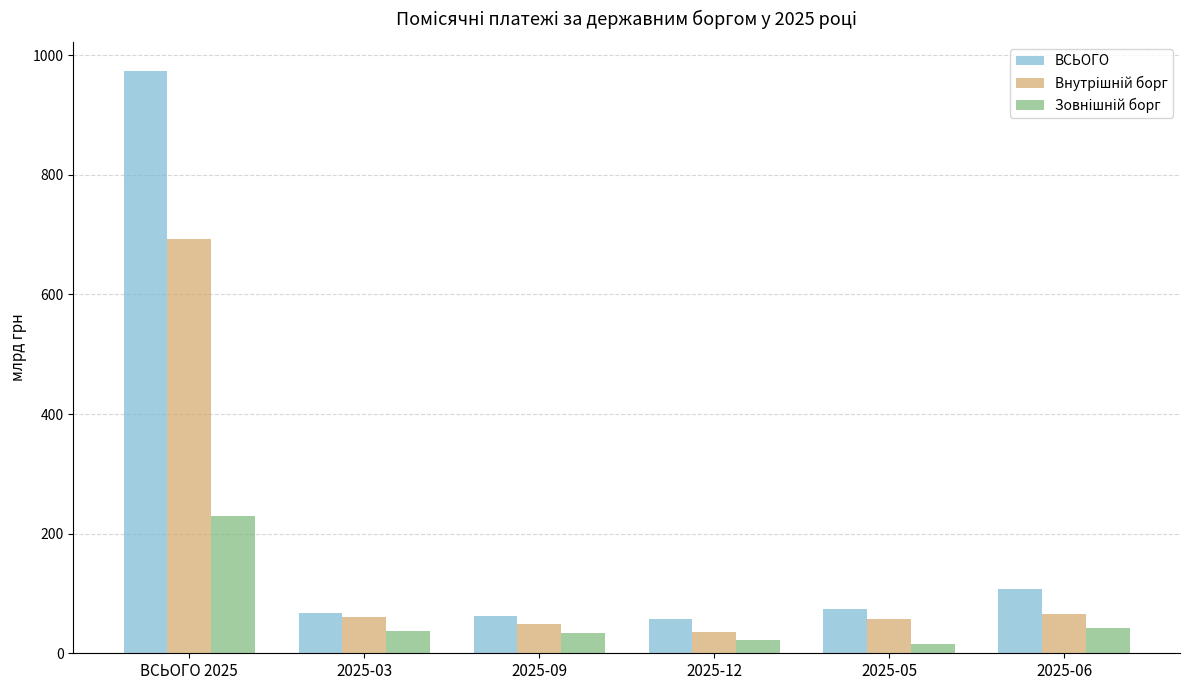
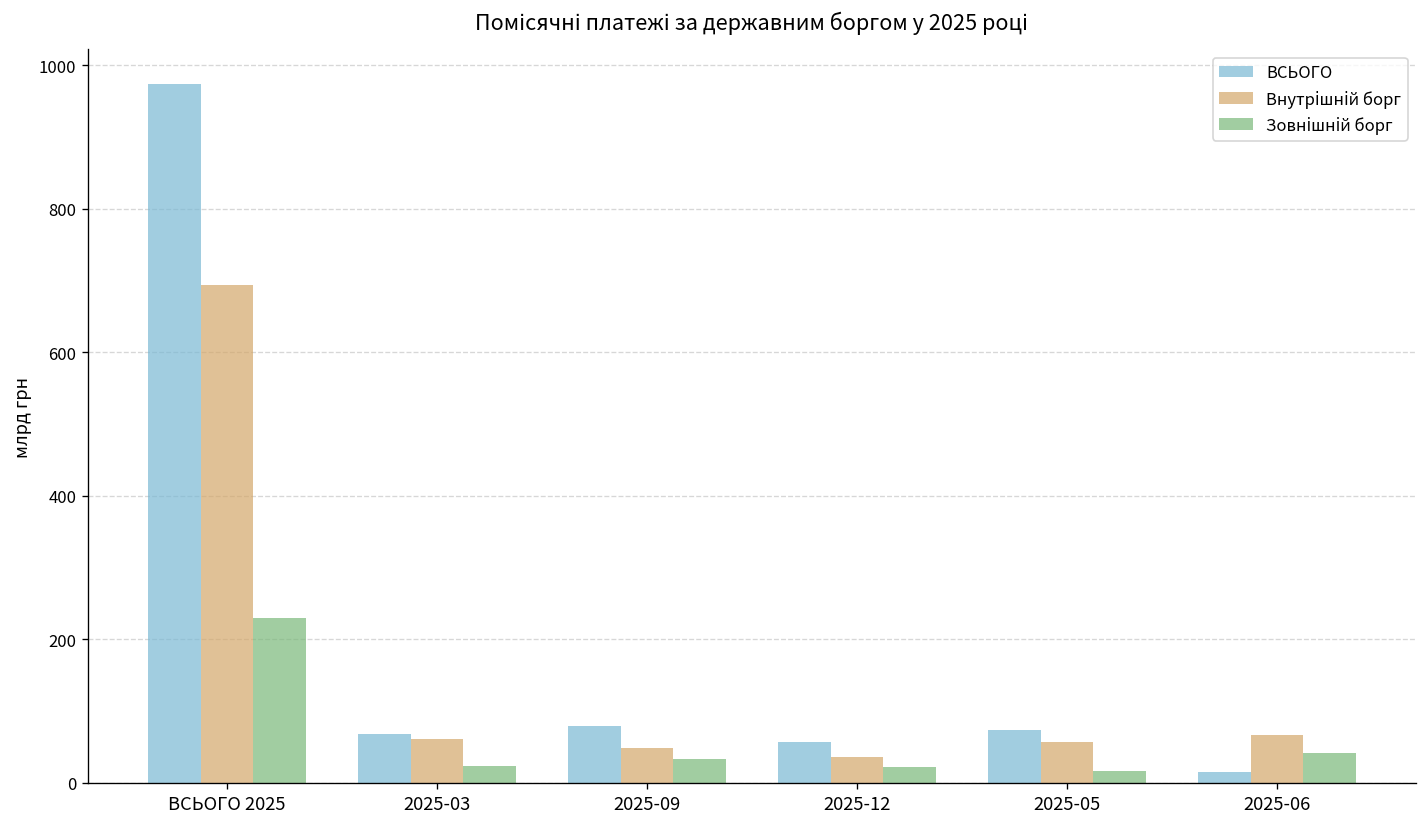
Зовнішній борг, 2025-03: 40 -> 20
ВСЬОГО, 2025-09: 60 -> 80
ВСЬОГО, 2025-06: 110 -> 20
